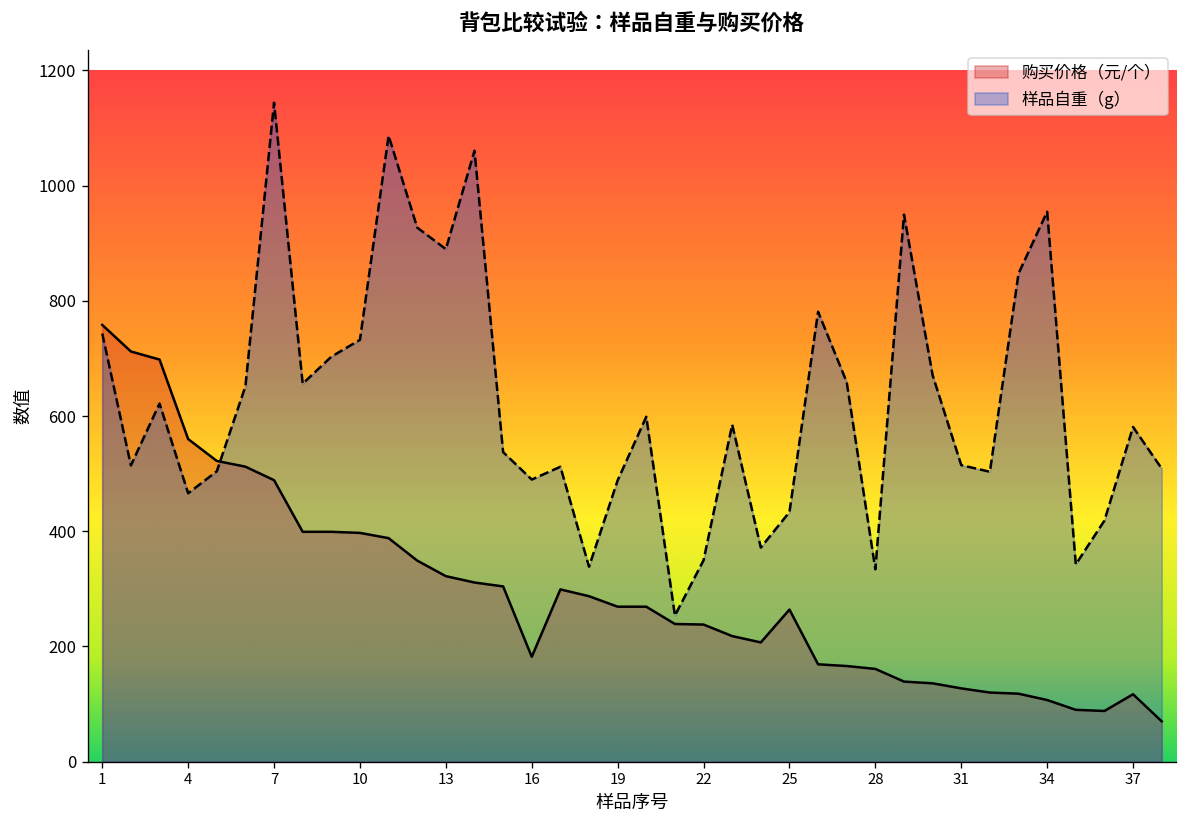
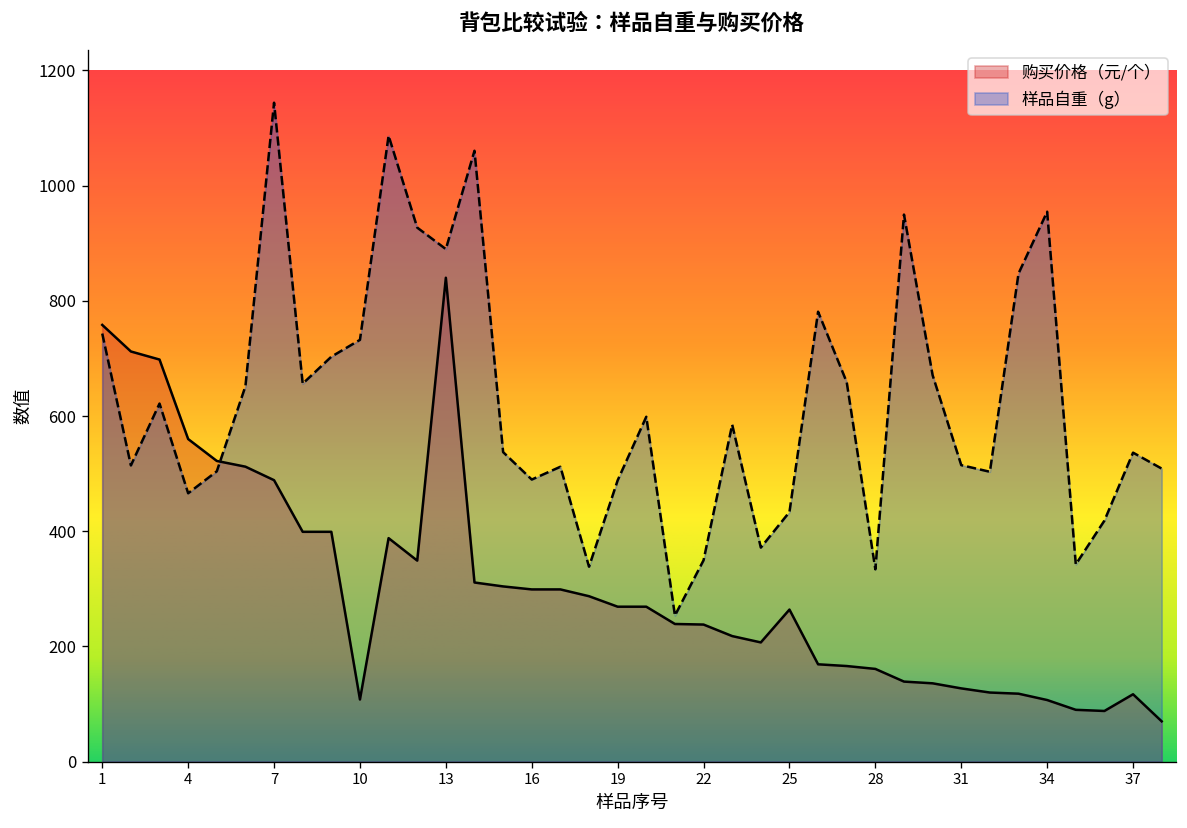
购买价格（元/个）, 10: 400 -> 110
购买价格（元/个）, 13: 320 -> 840
购买价格（元/个）, 16: 180 -> 300
样品自重（g）, 37: 580 -> 540
